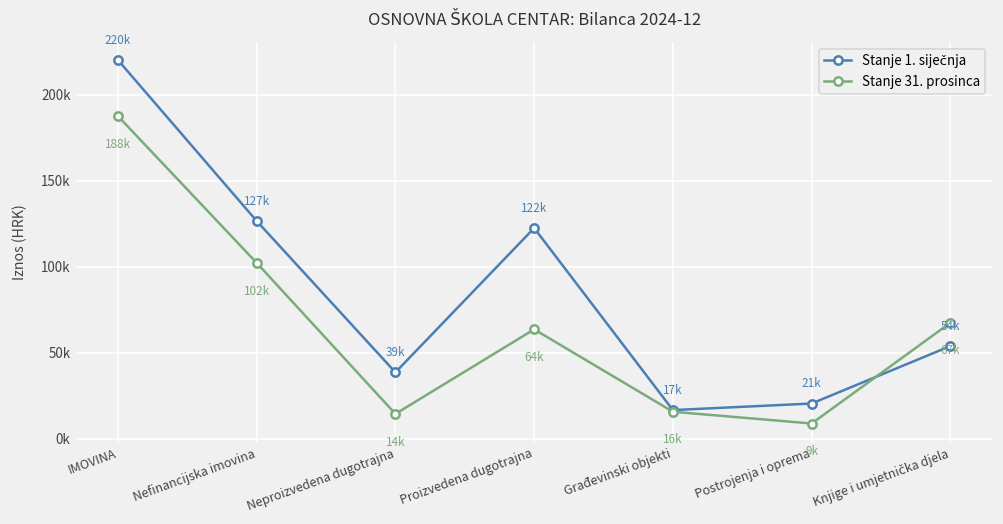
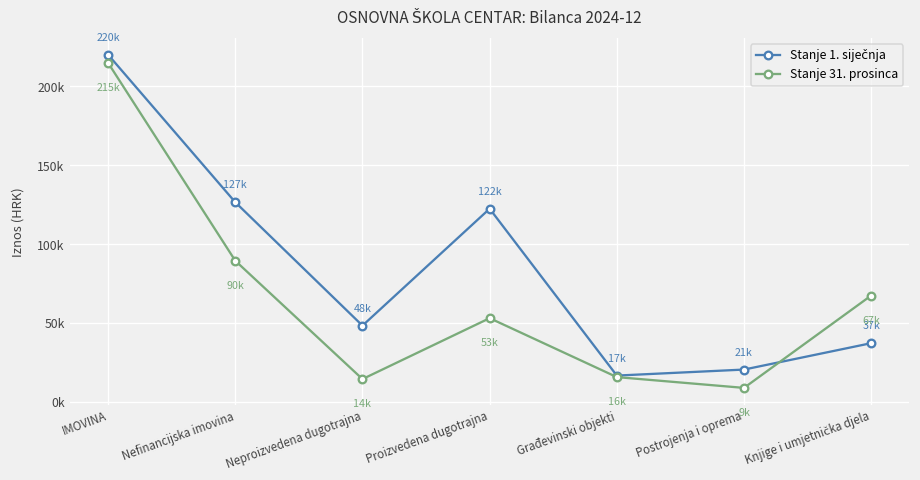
Stanje 31. prosinca, IMOVINA: 188k -> 215k
Stanje 31. prosinca, Nefinancijska imovina: 102k -> 90k
Stanje 1. siječnja, Neproizvedena dugotrajna: 39k -> 48k
Stanje 31. prosinca, Proizvedena dugotrajna: 64k -> 53k
Stanje 1. siječnja, Knjige i umjetnička djela: 54k -> 37k
